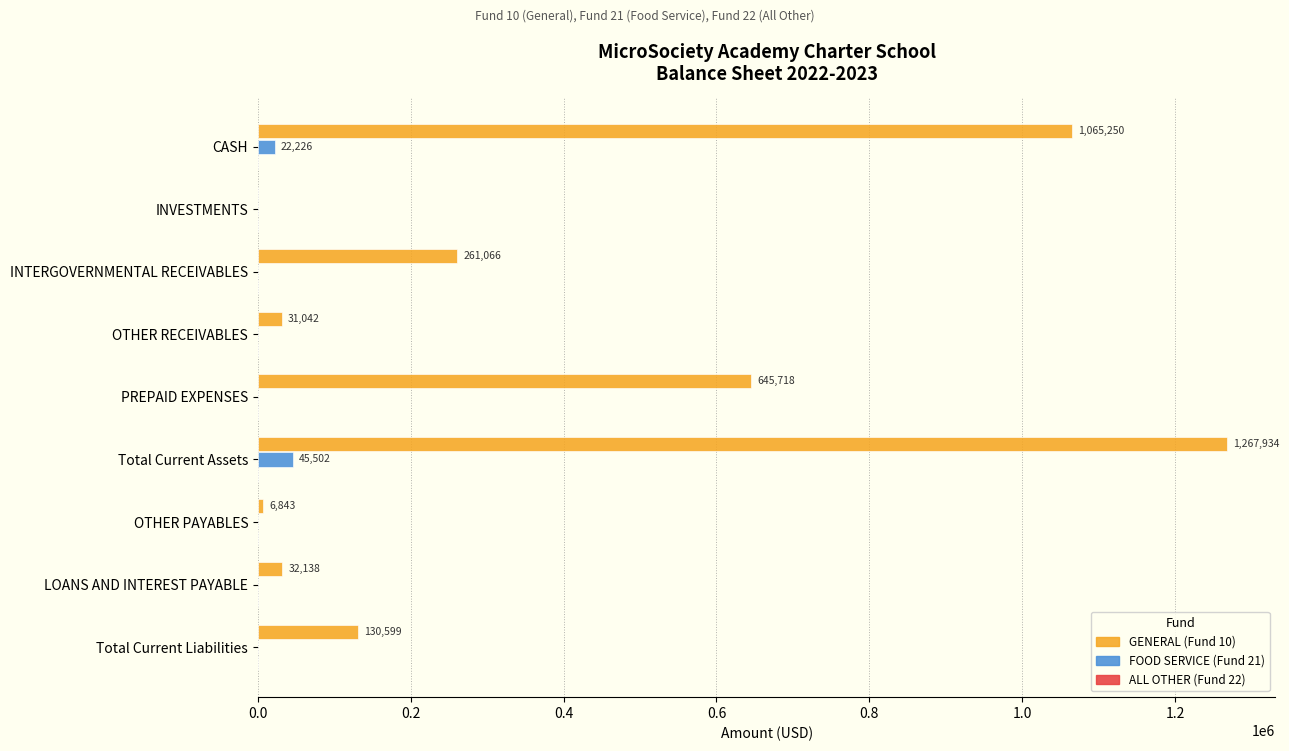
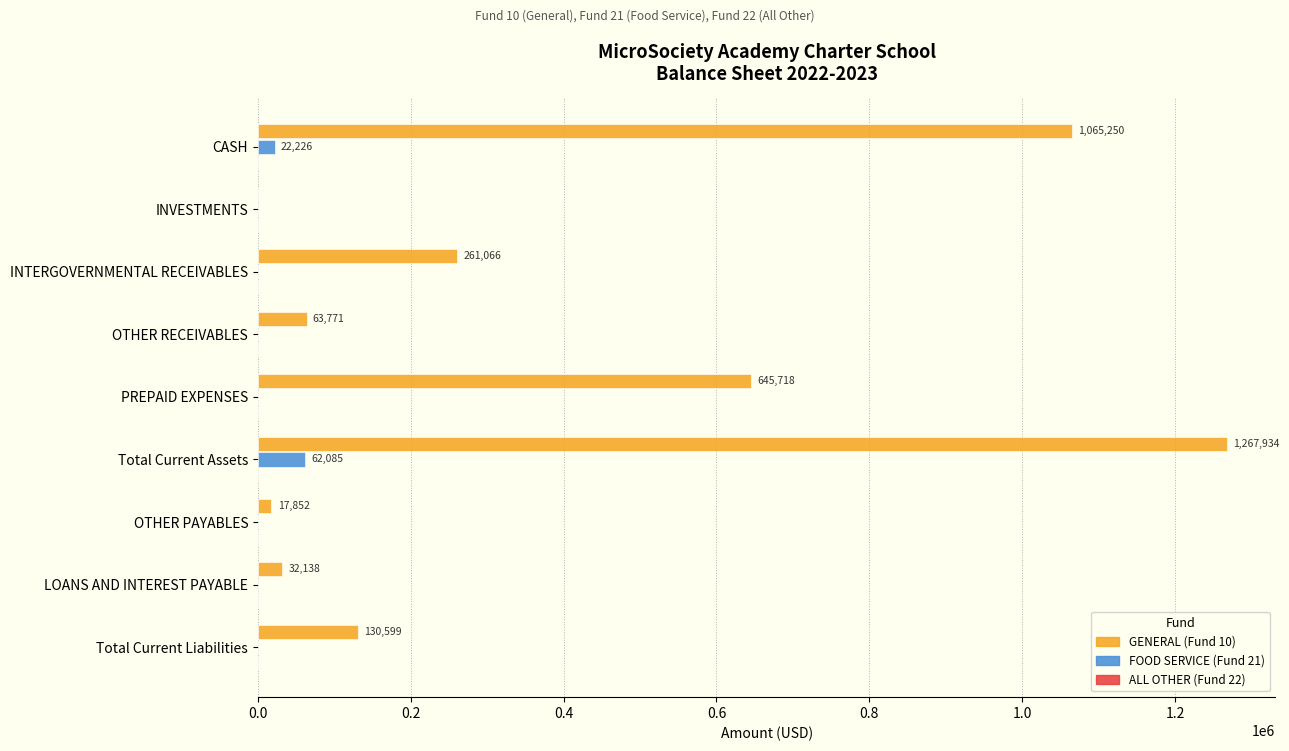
GENERAL (Fund 10), OTHER RECEIVABLES: 31,042 -> 63,771
FOOD SERVICE (Fund 21), Total Current Assets: 45,502 -> 62,085
GENERAL (Fund 10), OTHER PAYABLES: 6,843 -> 17,852
